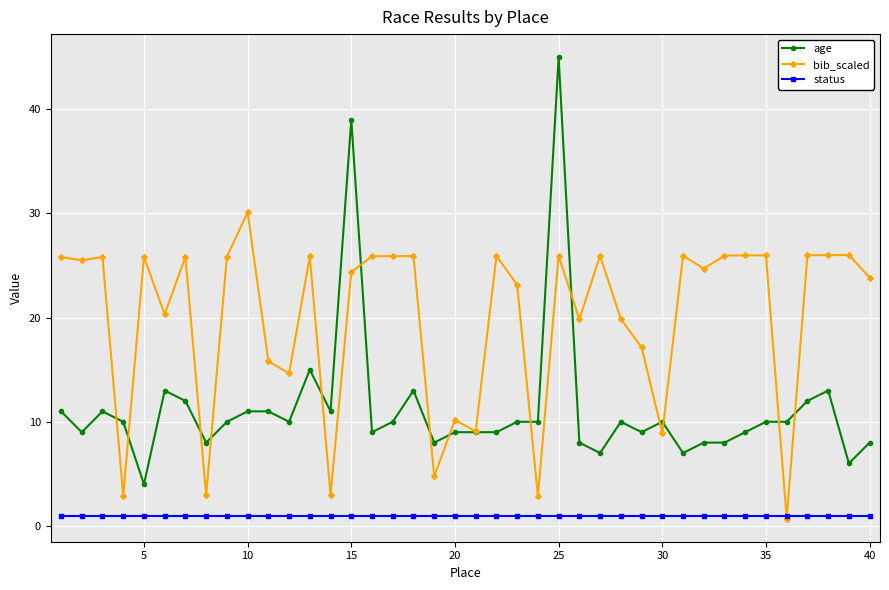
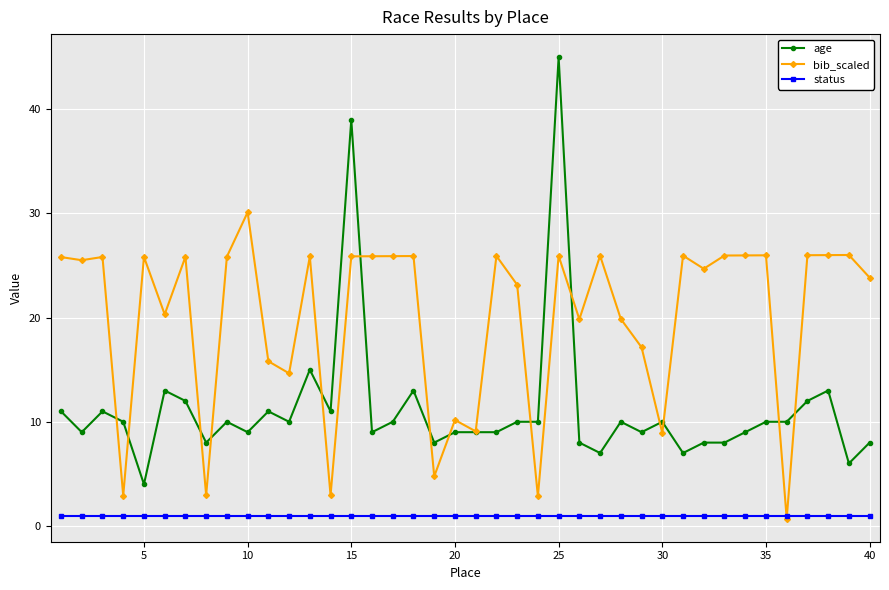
age, 10: 11 -> 9
bib_scaled, 15: 24.4 -> 25.9
